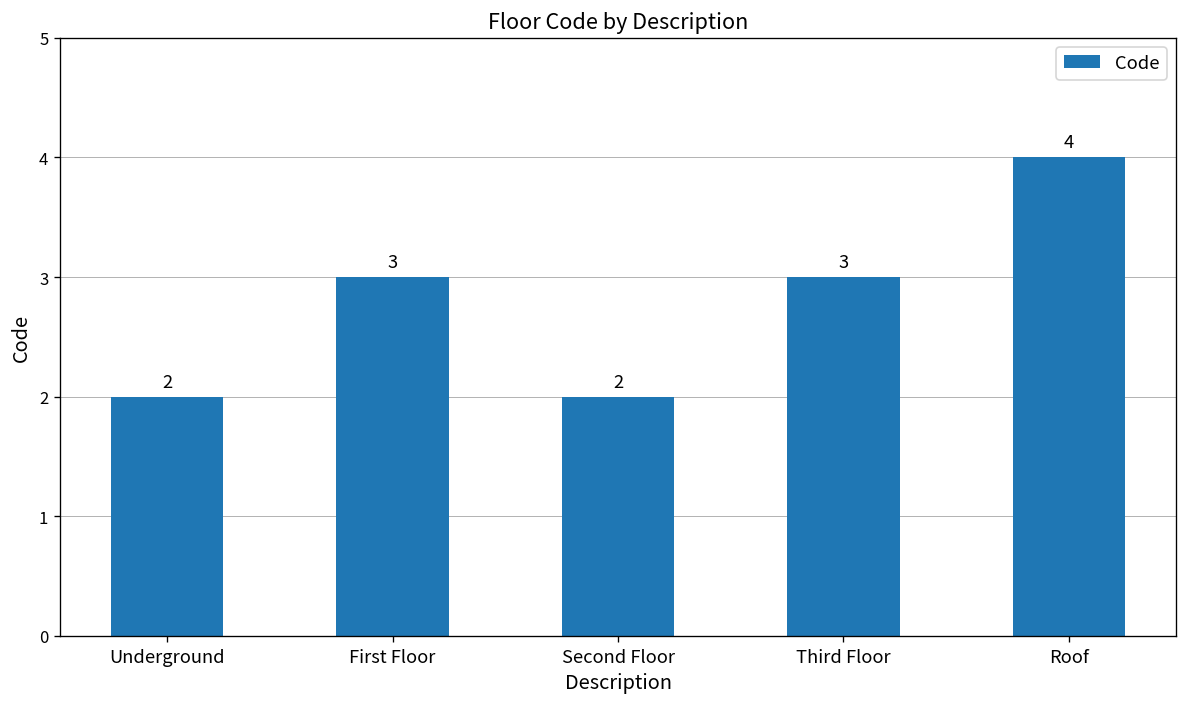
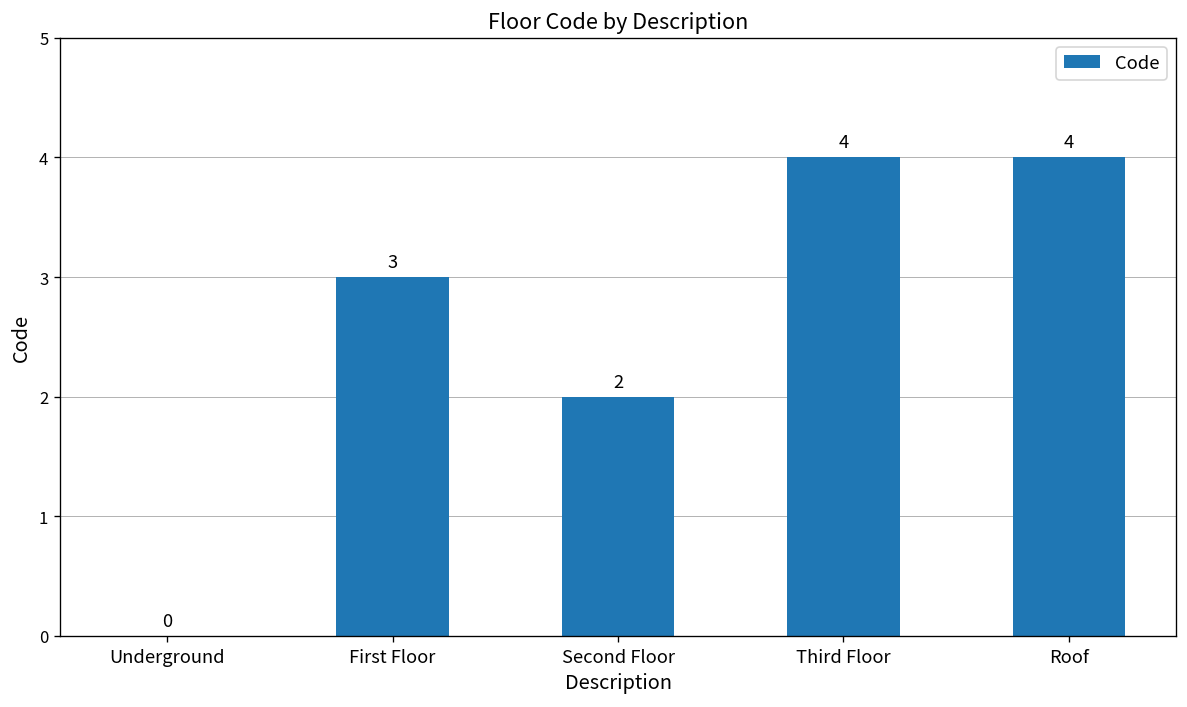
Underground: 2 -> 0
Third Floor: 3 -> 4
